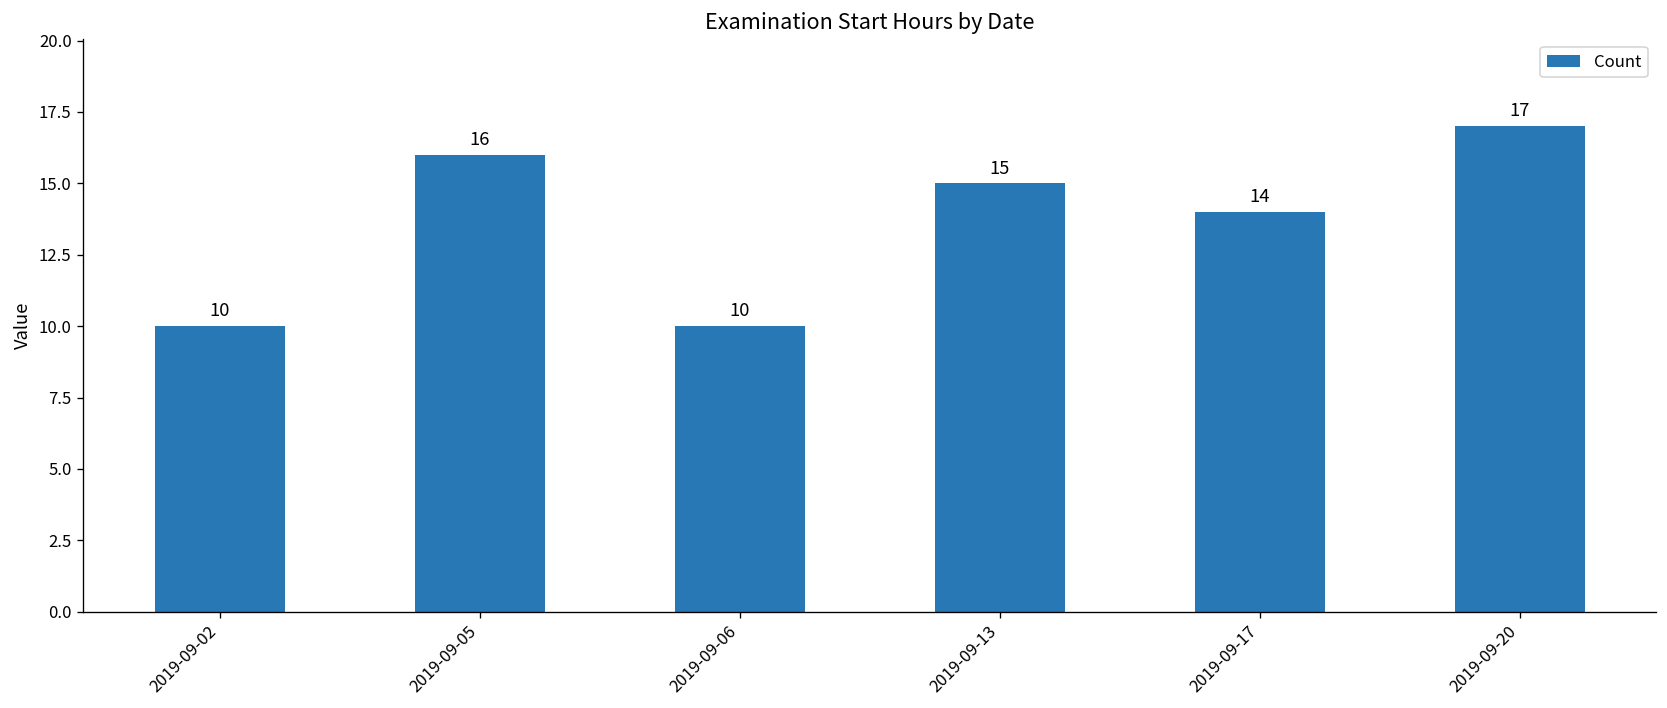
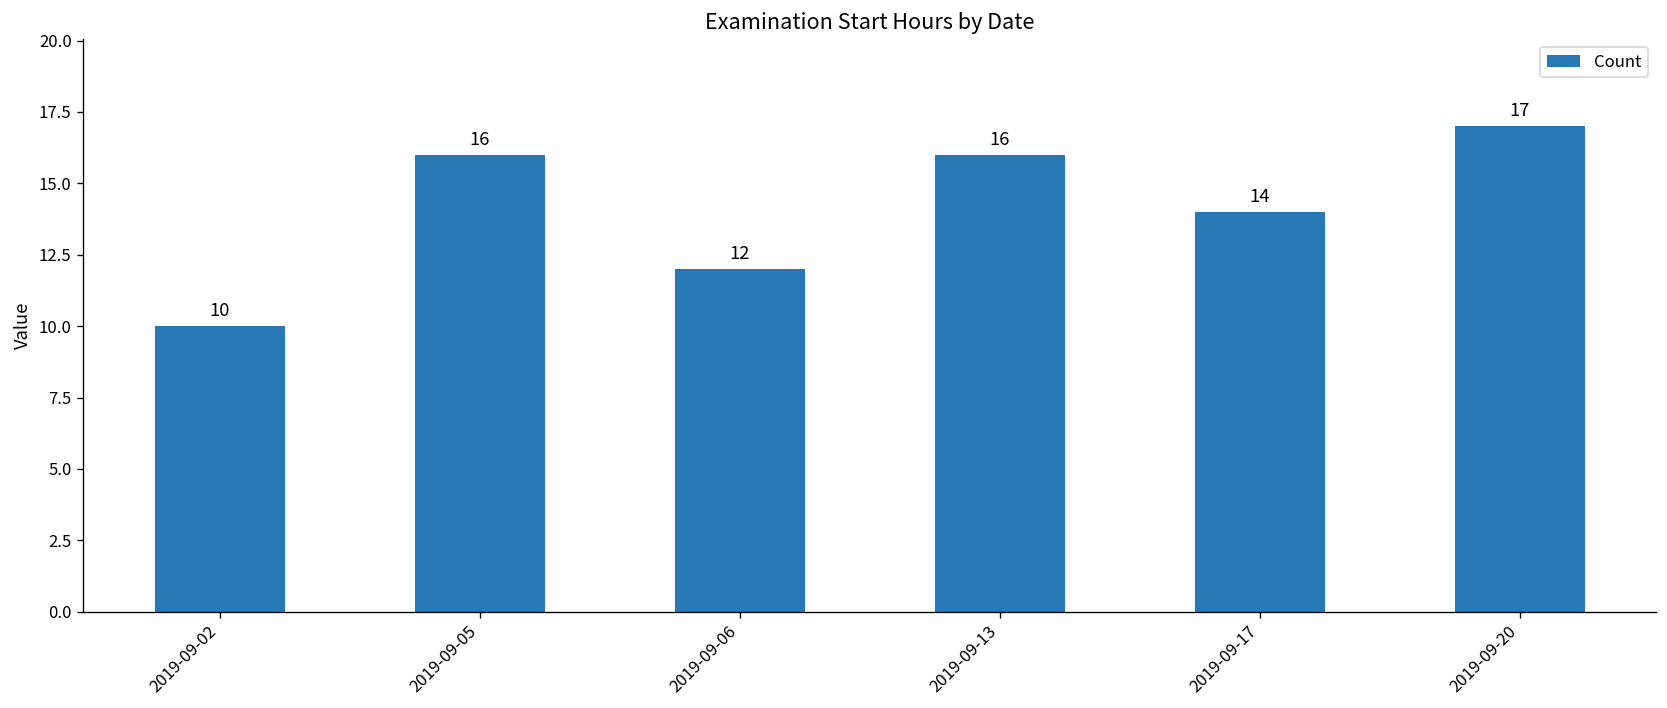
2019-09-06: 10 -> 12
2019-09-13: 15 -> 16
